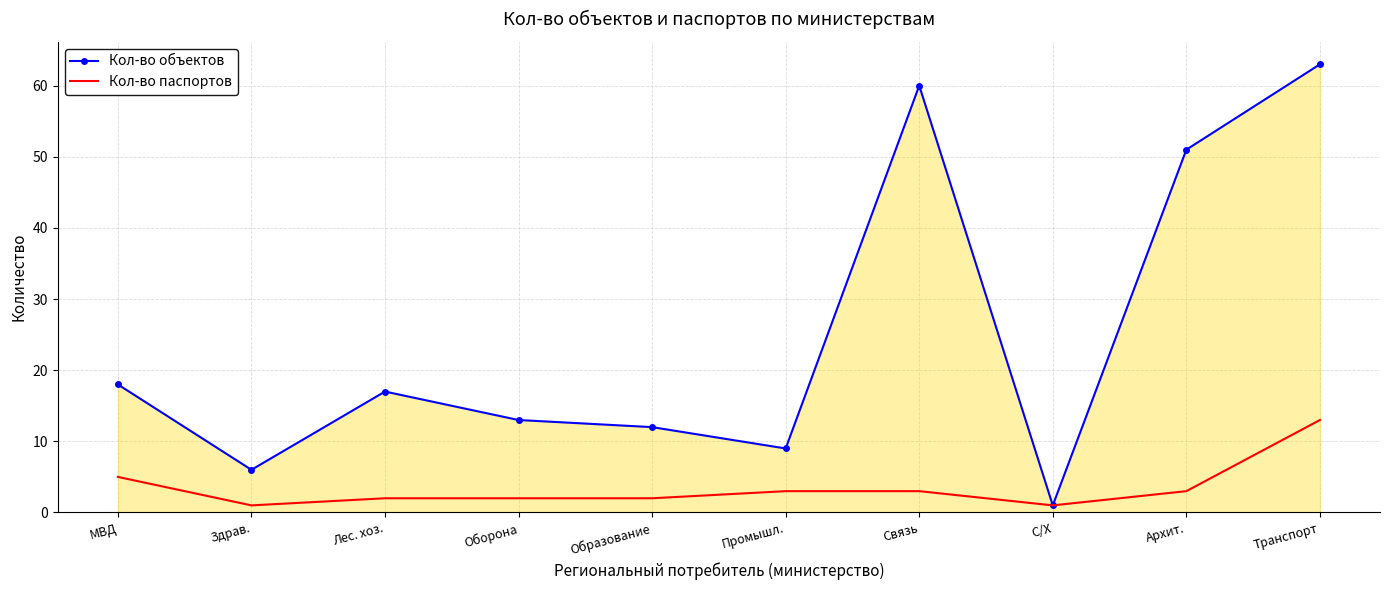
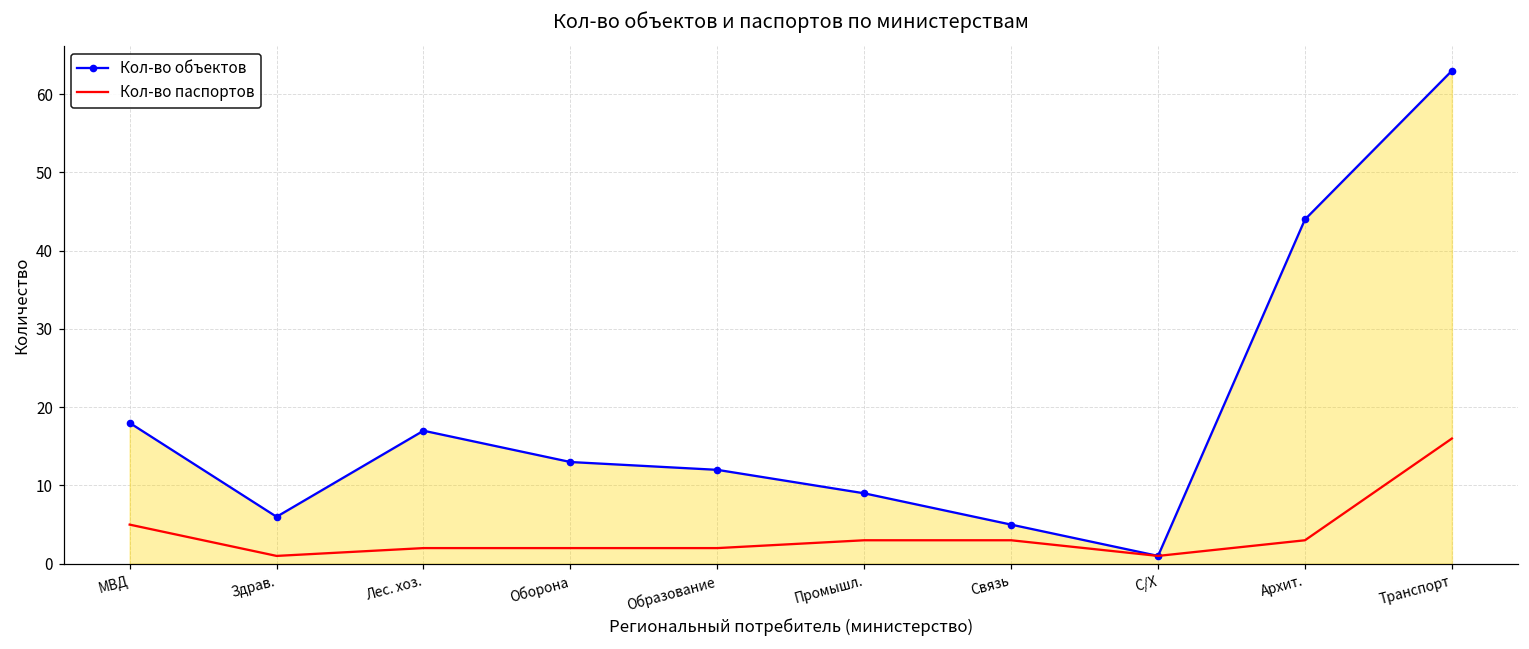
Кол-во объектов, Связь: 60 -> 5
Кол-во объектов, Архит.: 51 -> 44
Кол-во паспортов, Транспорт: 13 -> 16
